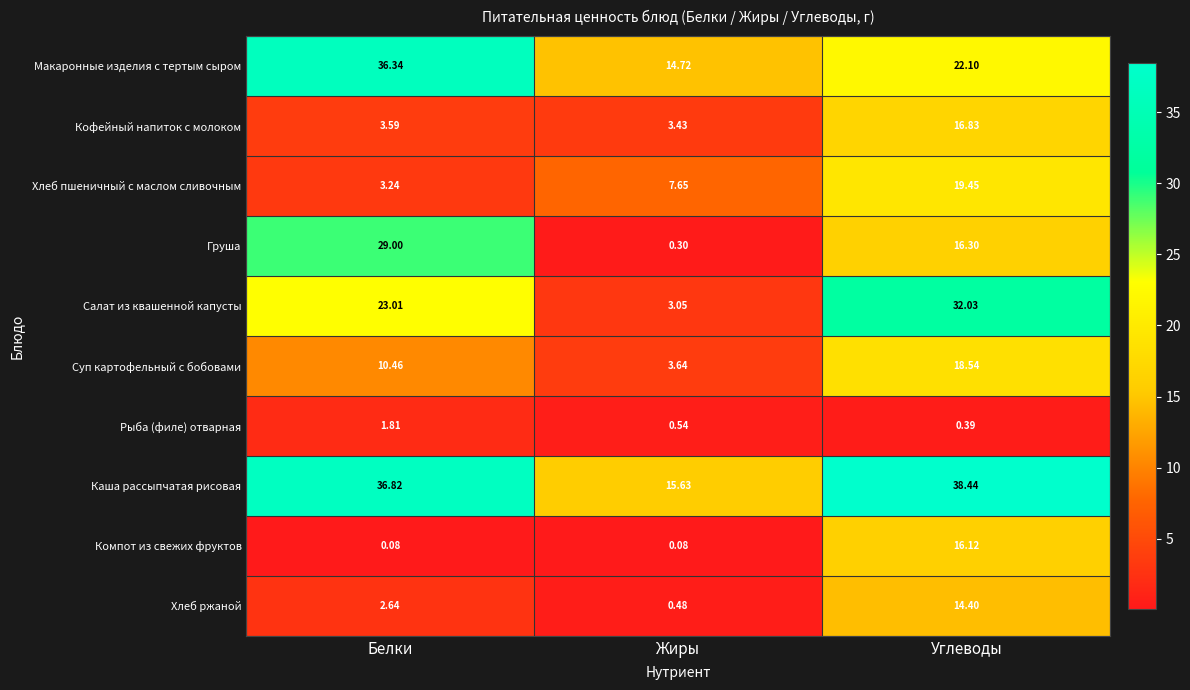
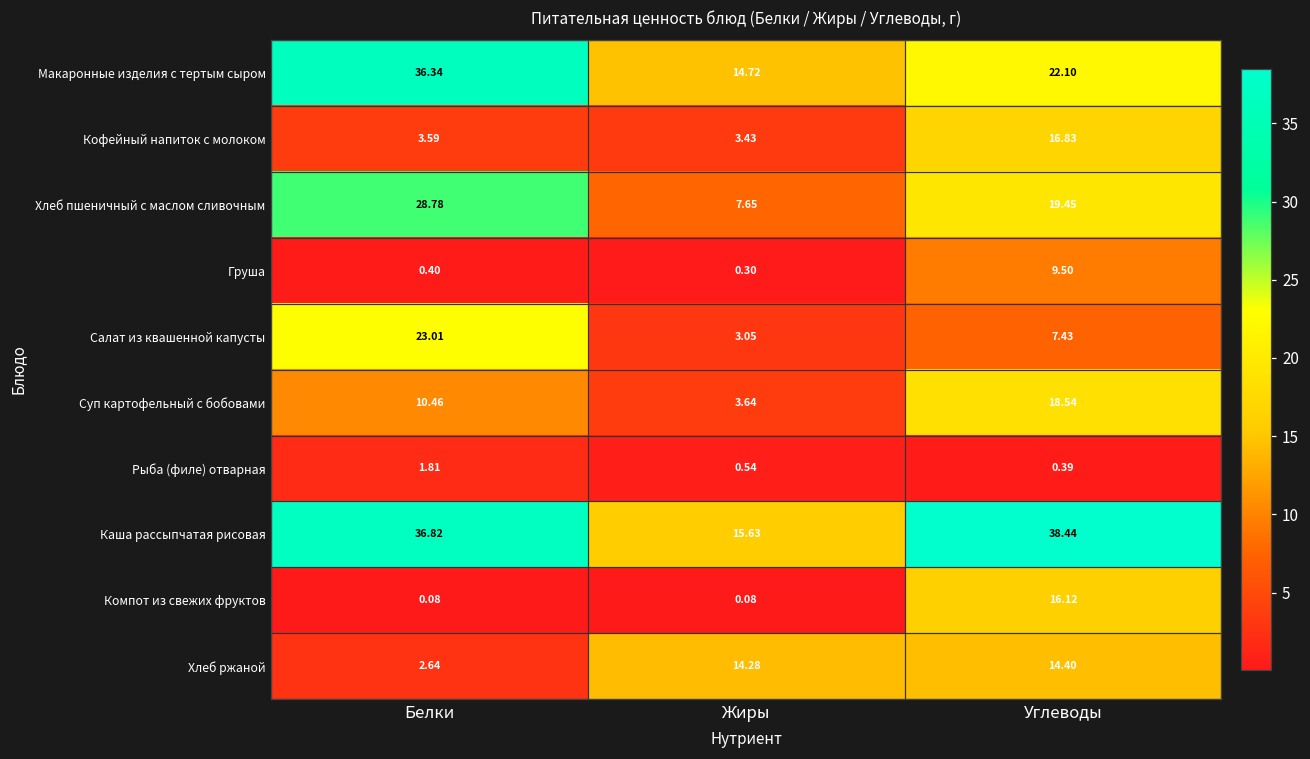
Хлеб пшеничный с маслом сливочным, Белки: 3.24 -> 28.78
Груша, Белки: 29.00 -> 0.40
Груша, Углеводы: 16.30 -> 9.50
Салат из квашенной капусты, Углеводы: 32.03 -> 7.43
Хлеб ржаной, Жиры: 0.48 -> 14.28
